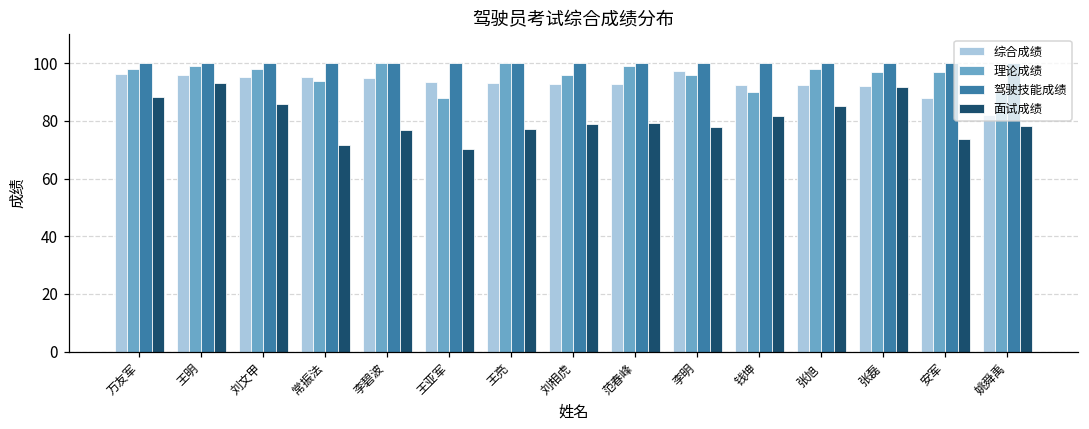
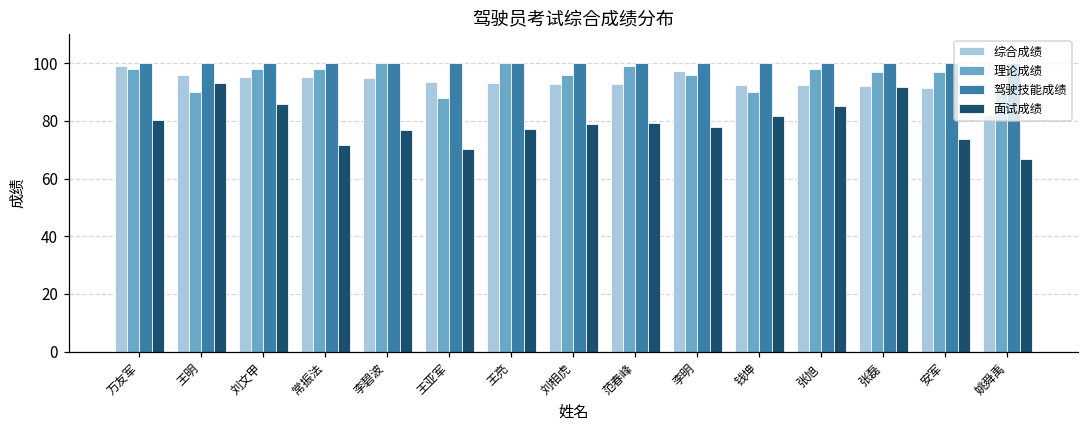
综合成绩, 万友军: 96 -> 99
面试成绩, 万友军: 88 -> 80
理论成绩, 王明: 99 -> 90
理论成绩, 常振法: 94 -> 98
综合成绩, 安军: 88 -> 91
面试成绩, 姚舜禹: 78 -> 67
